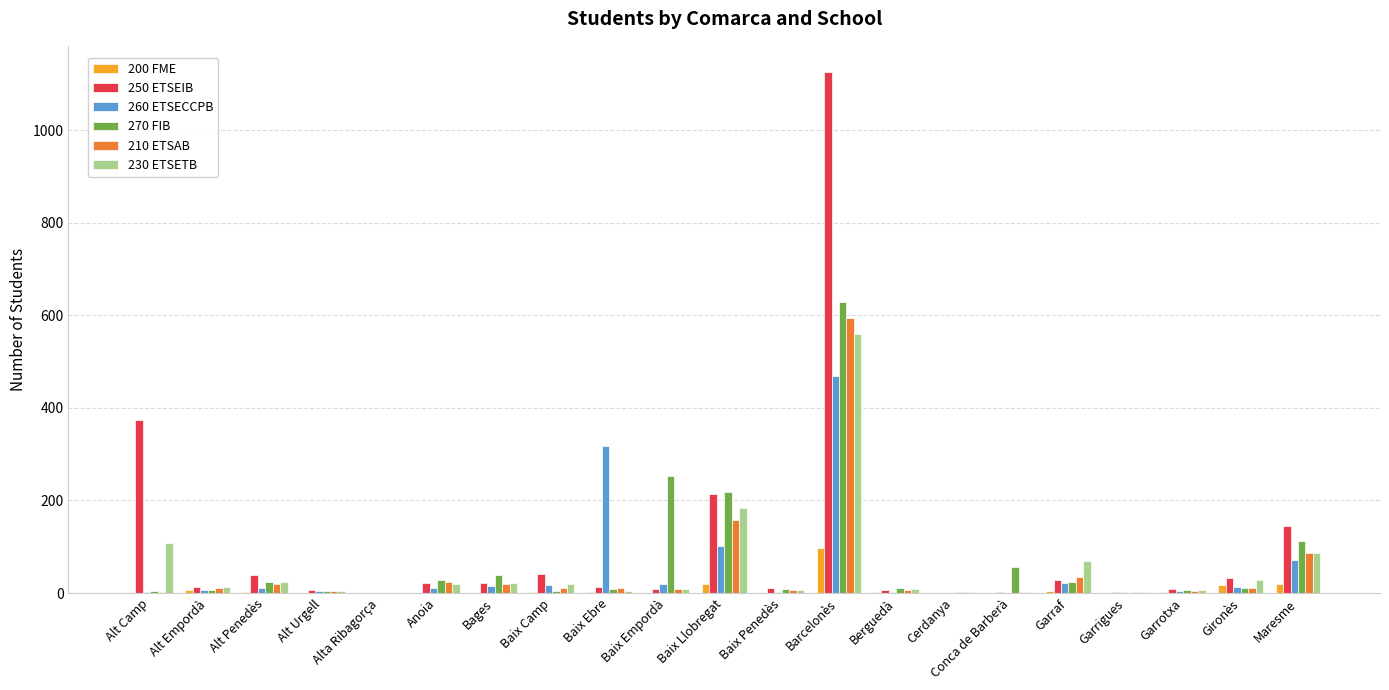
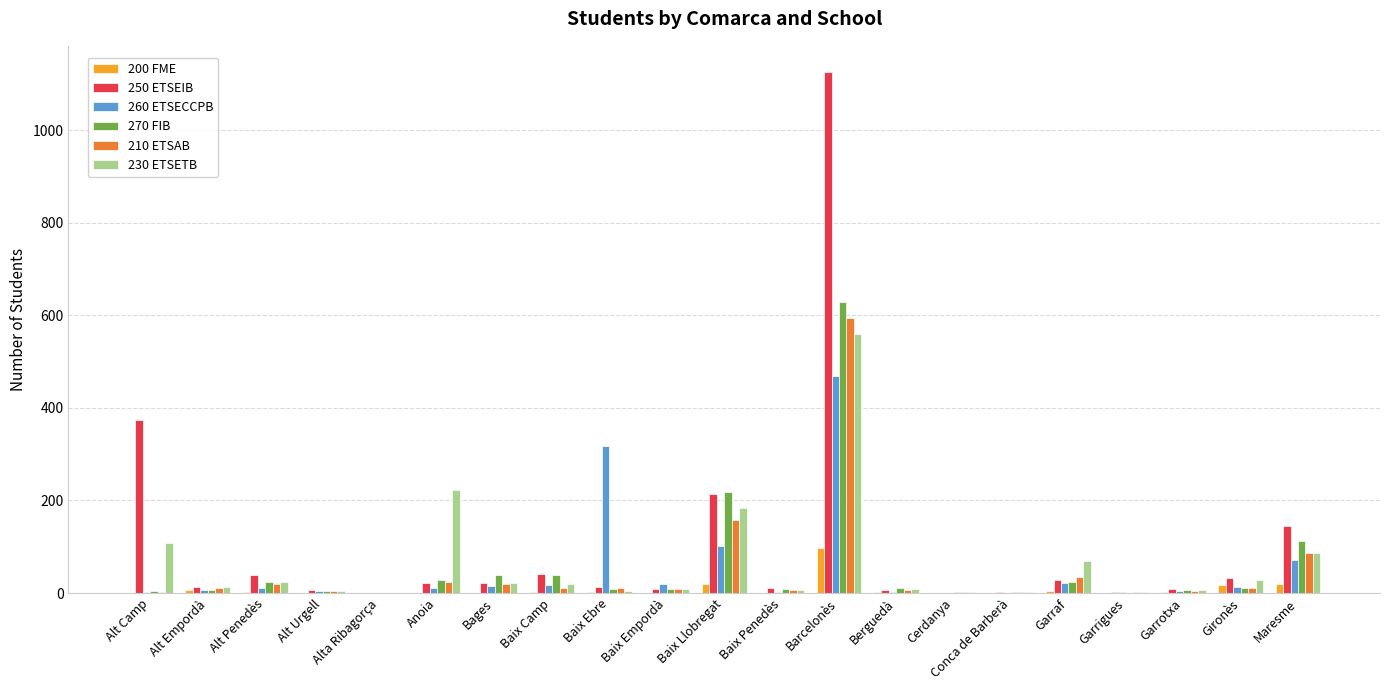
230 ETSETB, Anoia: 20 -> 220
270 FIB, Baix Camp: 0 -> 40
270 FIB, Baix Empordà: 250 -> 10
270 FIB, Conca de Barberà: 60 -> 0
